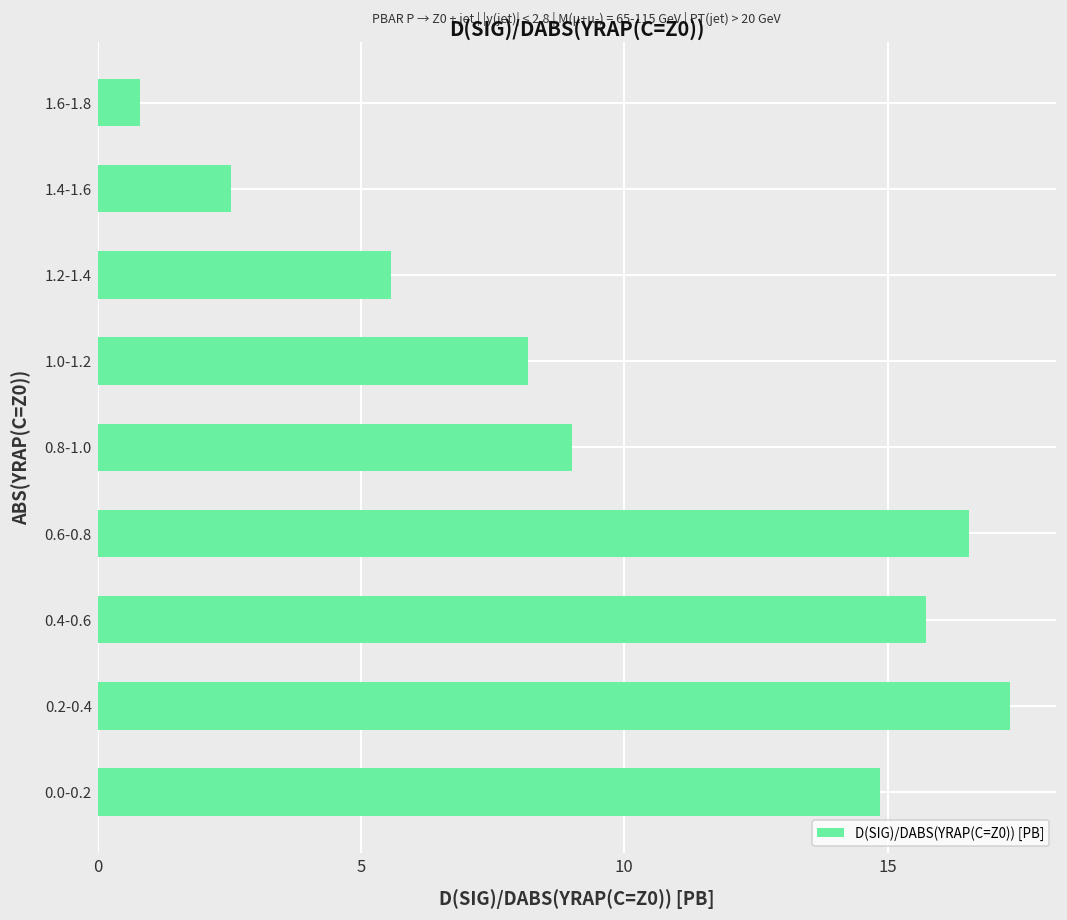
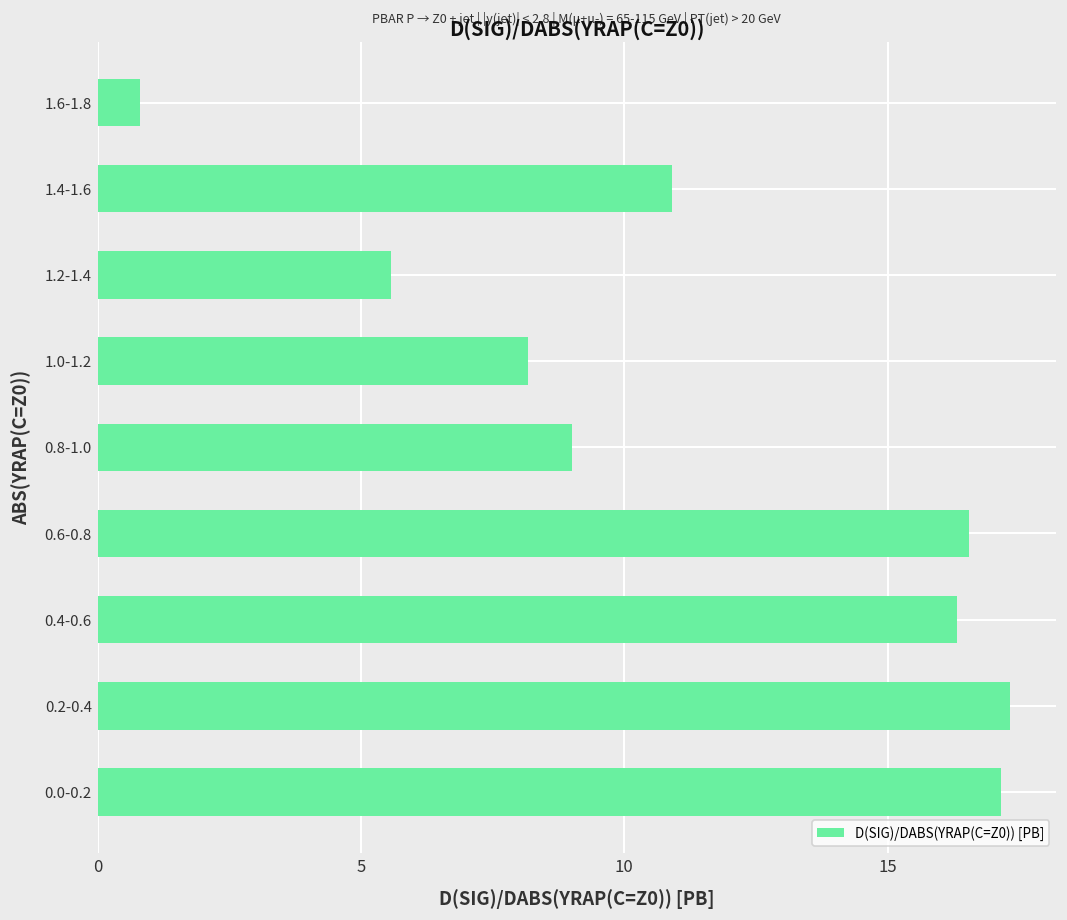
1.4-1.6: 2.5 -> 10.9
0.4-0.6: 15.7 -> 16.3
0.0-0.2: 14.9 -> 17.2
